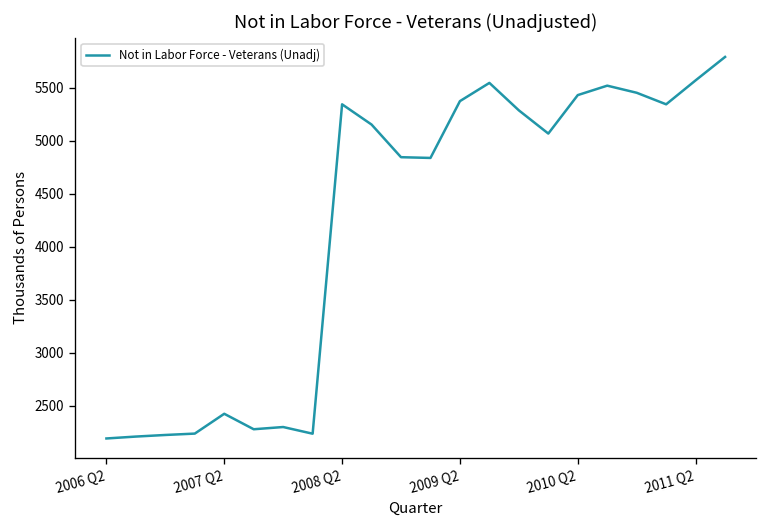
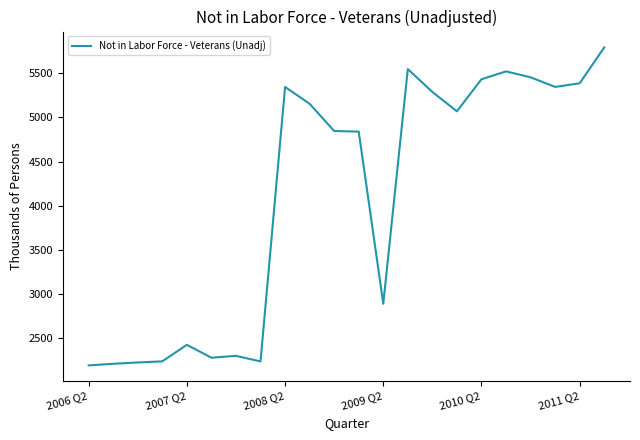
2009 Q2: 5400 -> 2900
2011 Q2: 5600 -> 5400
